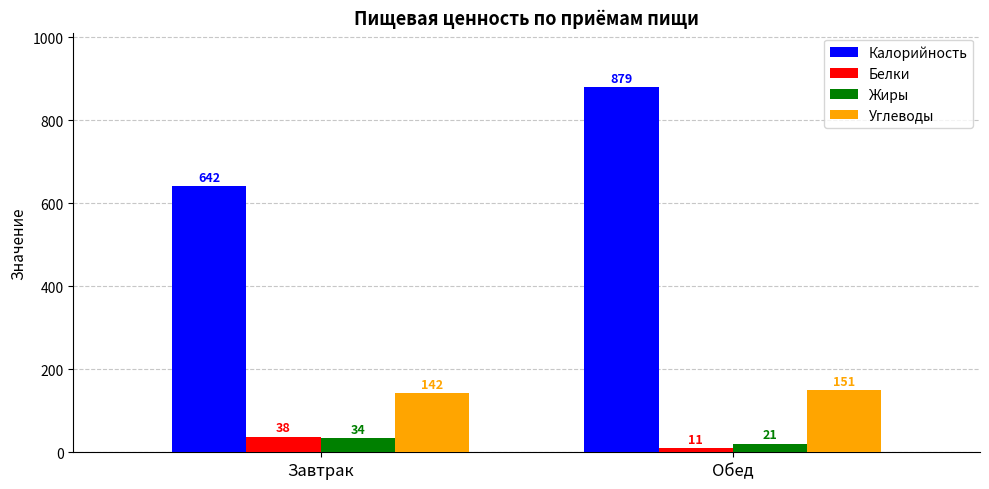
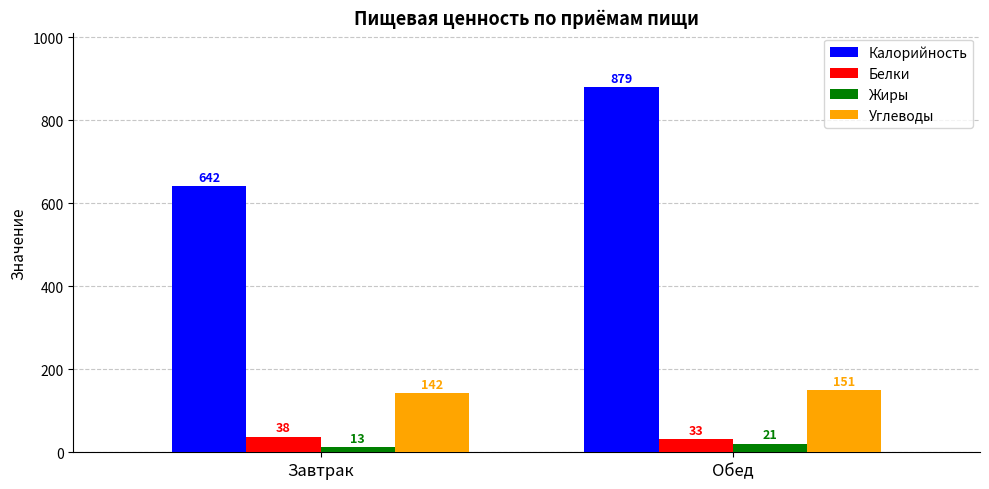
Жиры, Завтрак: 34 -> 13
Белки, Обед: 11 -> 33
